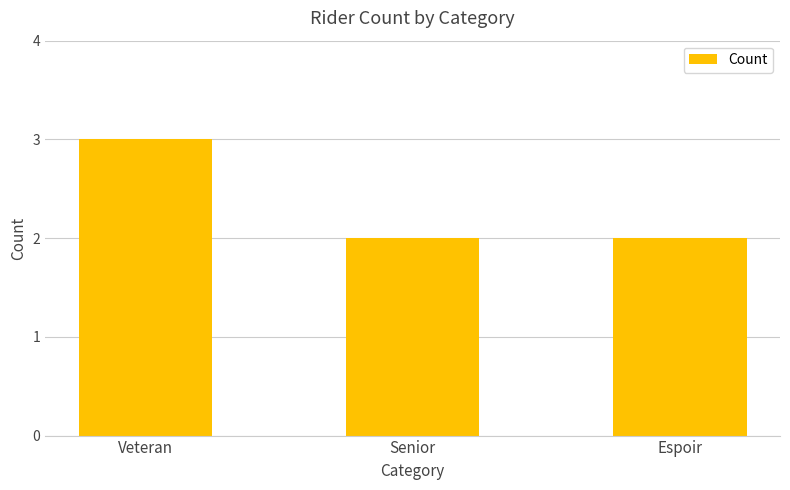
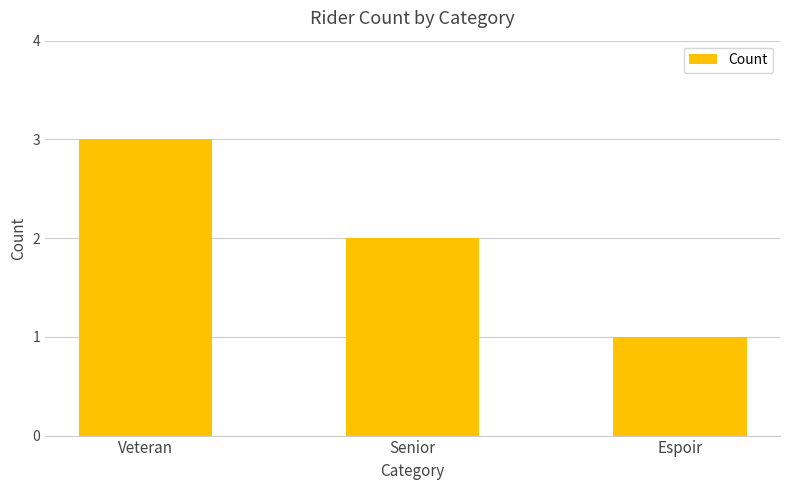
Espoir: 2 -> 1
